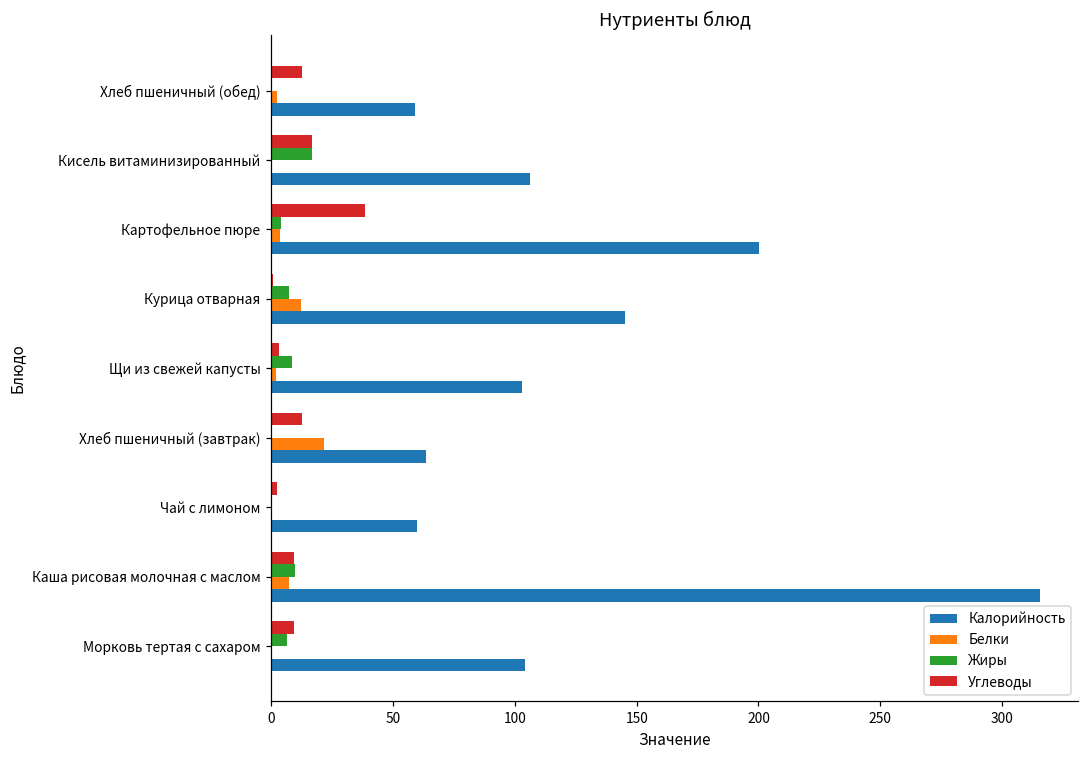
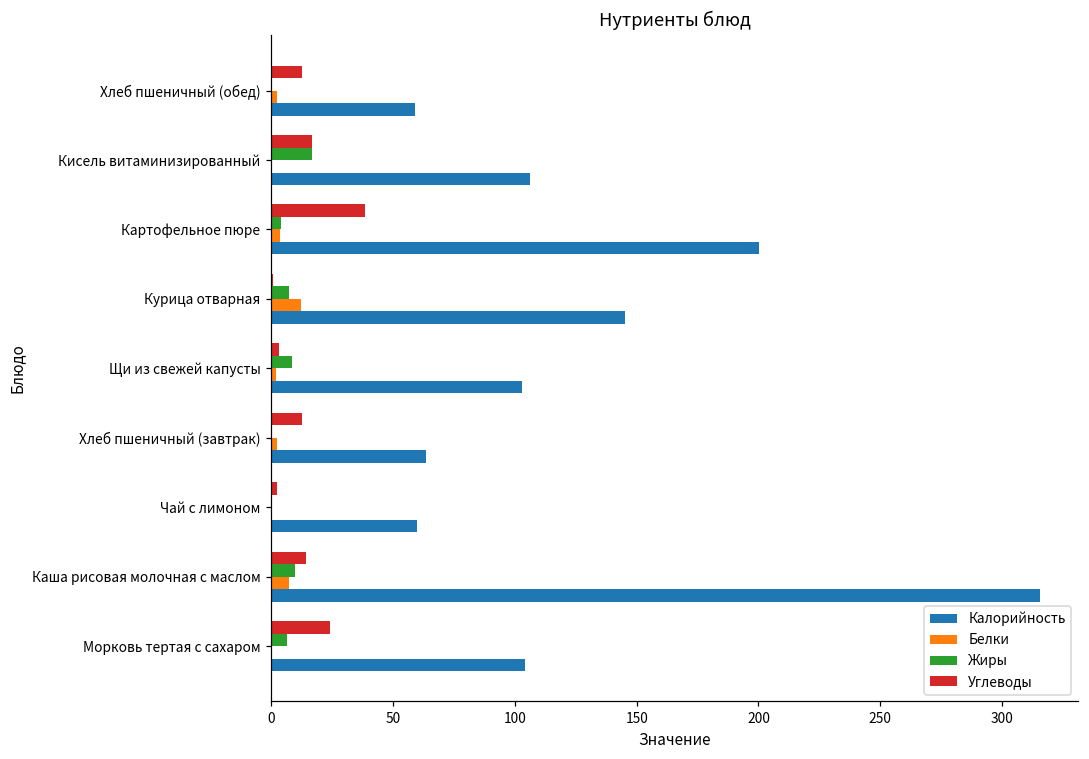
Белки, Хлеб пшеничный (завтрак): 22 -> 2
Углеводы, Каша рисовая молочная с маслом: 9 -> 14
Углеводы, Морковь тертая с сахаром: 9 -> 24
